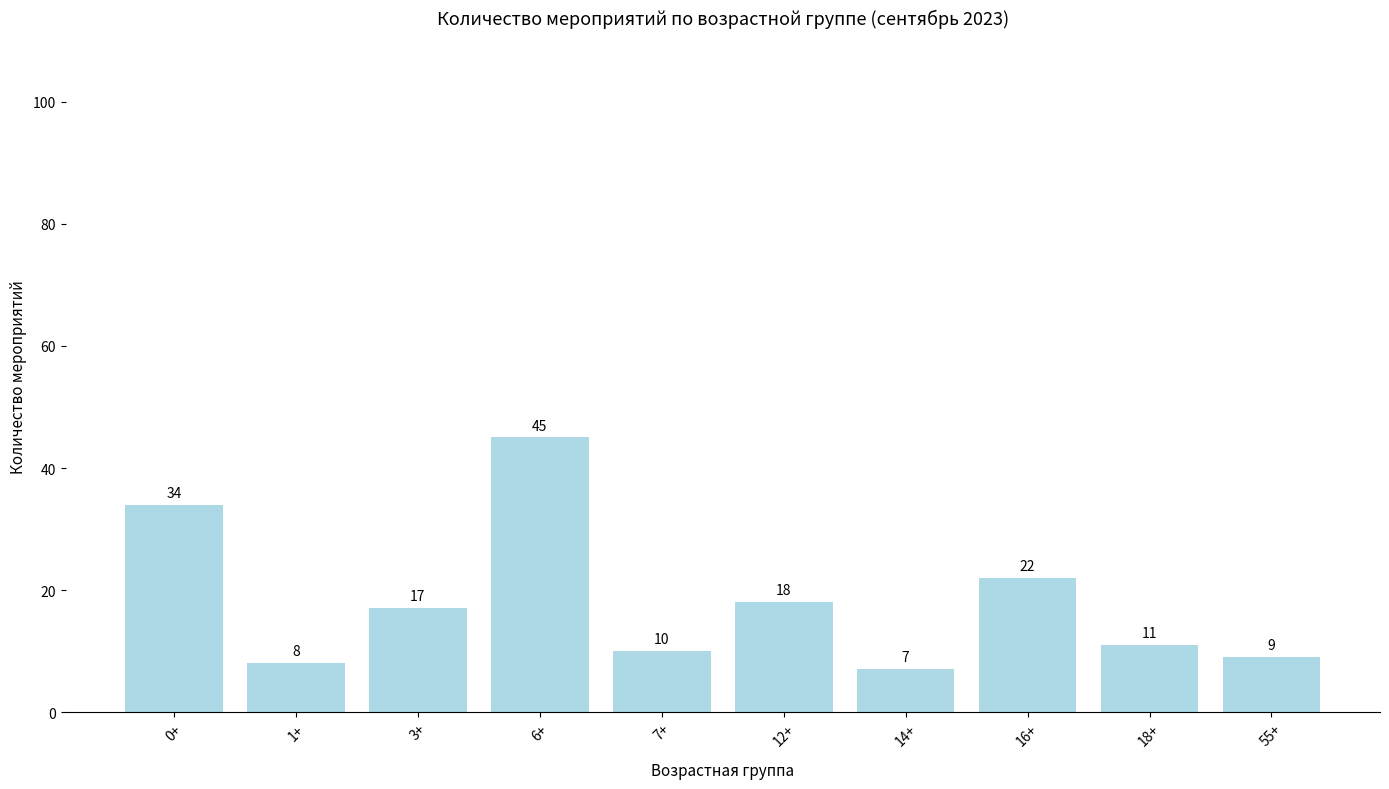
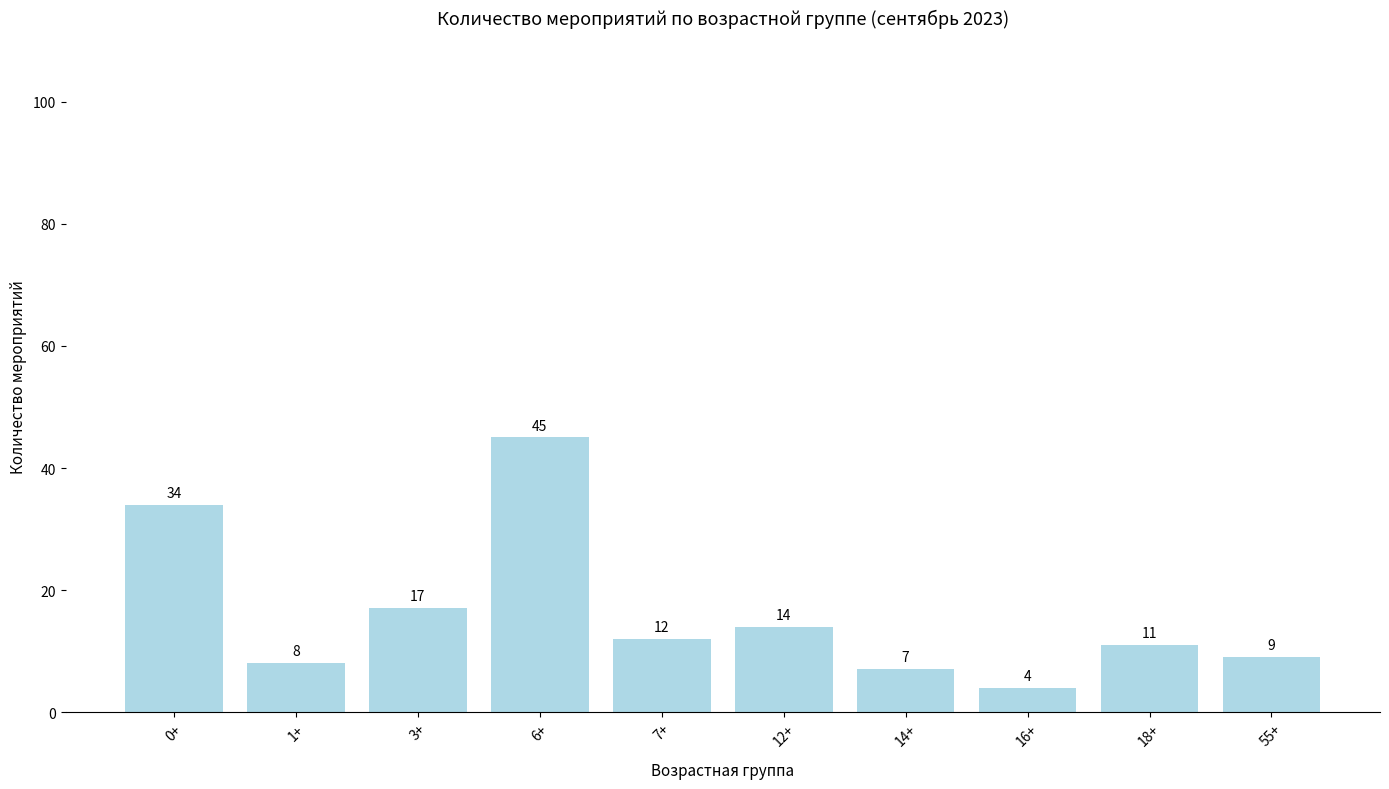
7+: 10 -> 12
12+: 18 -> 14
16+: 22 -> 4
